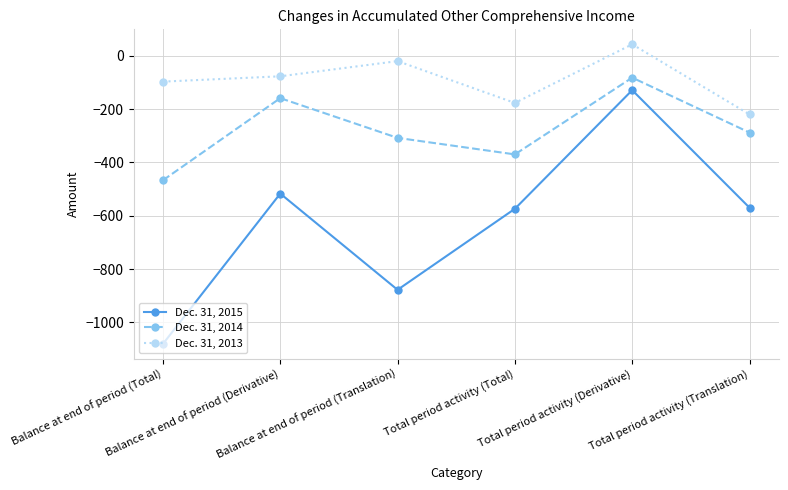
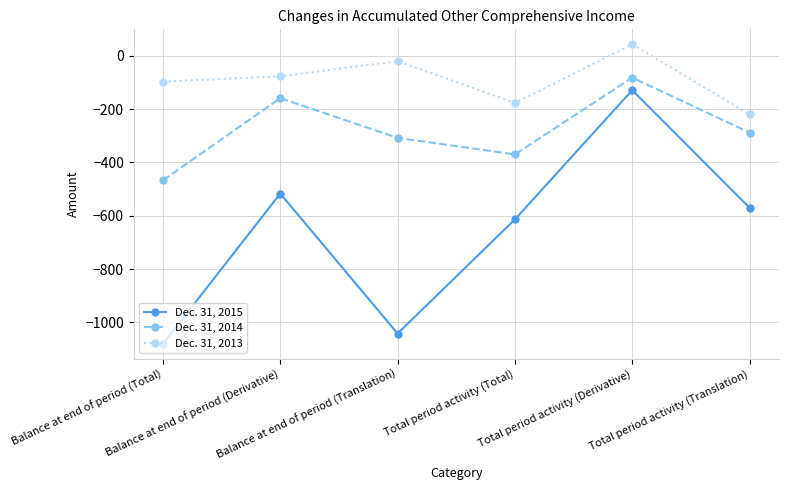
Dec. 31, 2015, Balance at end of period (Translation): -880 -> -1040
Dec. 31, 2015, Total period activity (Total): -570 -> -610
